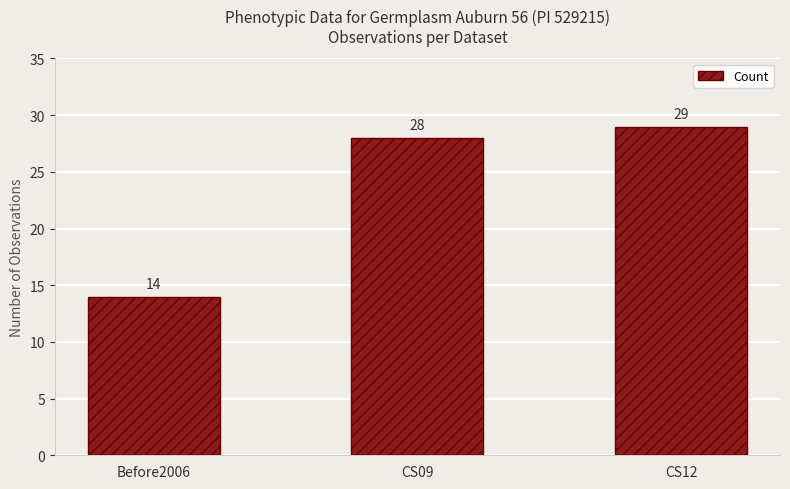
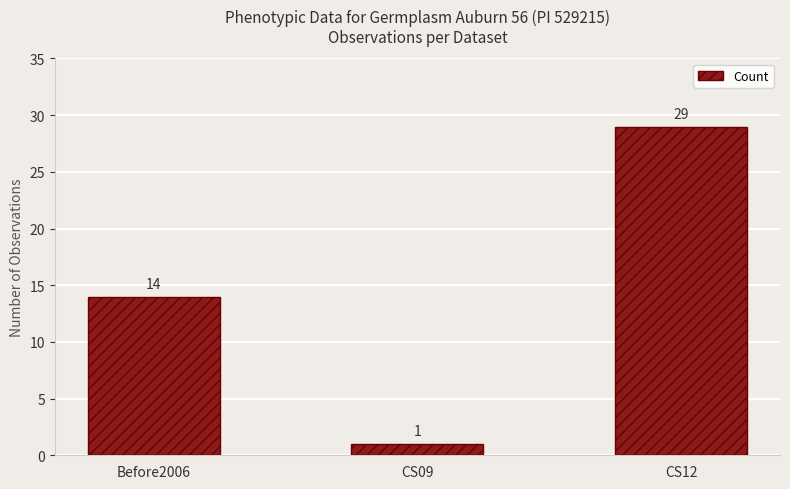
CS09: 28 -> 1
